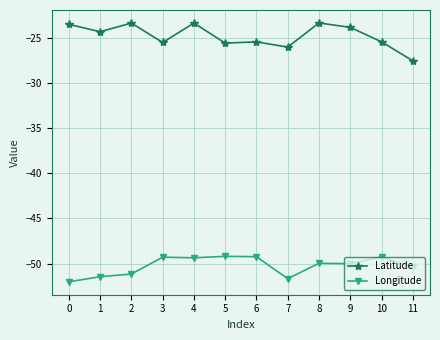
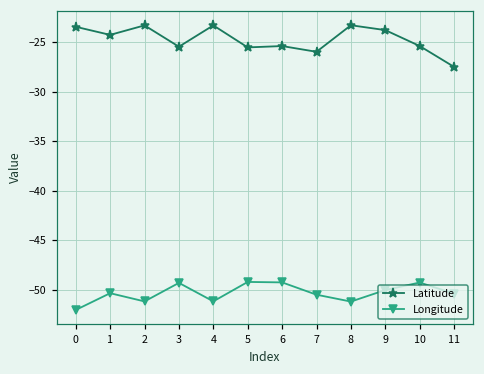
Longitude, 1: -51 -> -50
Longitude, 4: -49 -> -51
Longitude, 7: -52 -> -50
Longitude, 8: -50 -> -51
